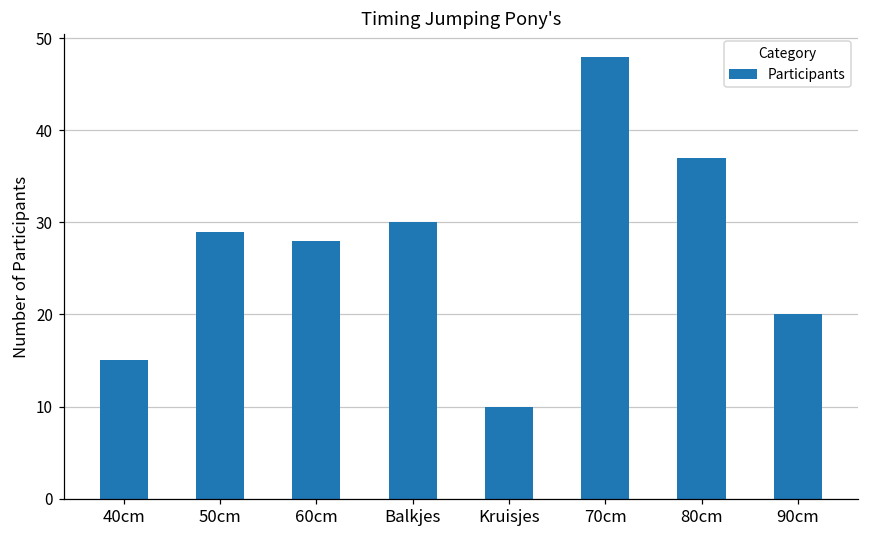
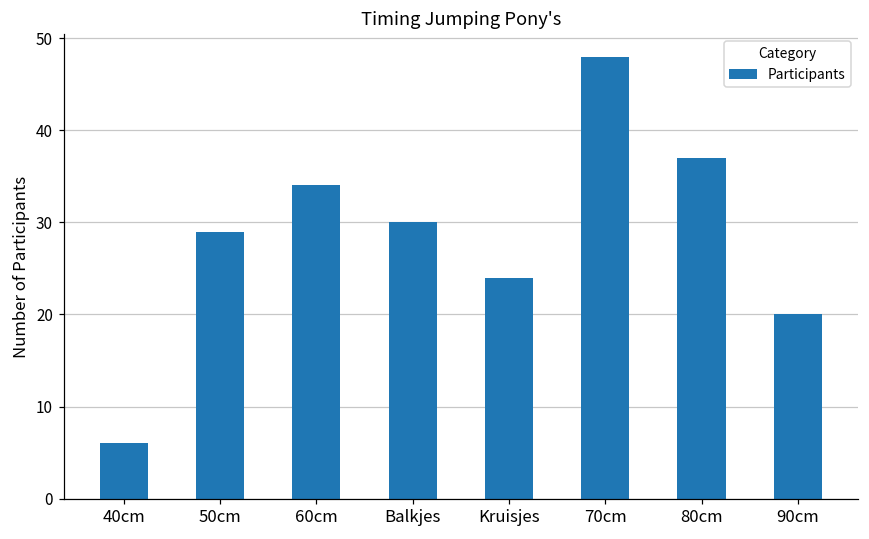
40cm: 15 -> 6
60cm: 28 -> 34
Kruisjes: 10 -> 24
